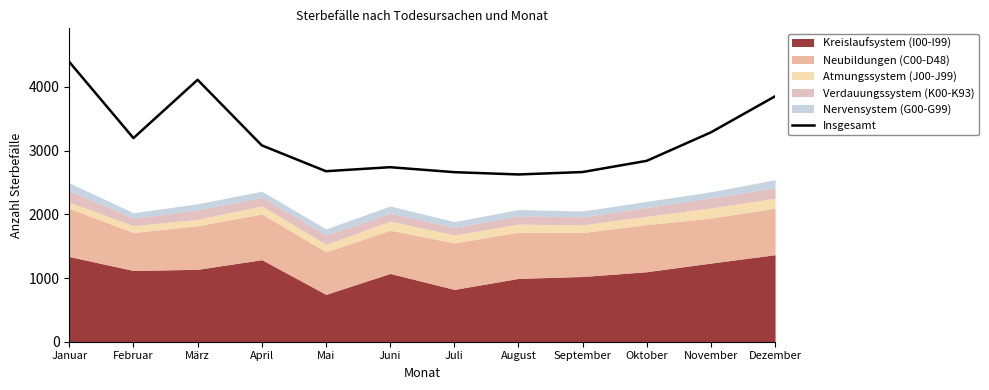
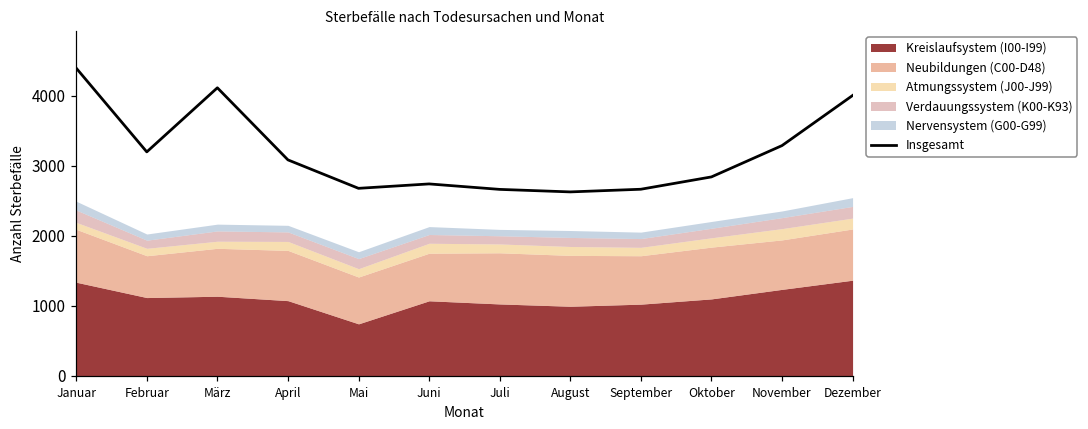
Kreislaufsystem (I00-I99), April: 1300 -> 1100
Kreislaufsystem (I00-I99), Juli: 800 -> 1000
Insgesamt, Dezember: 3900 -> 4000
